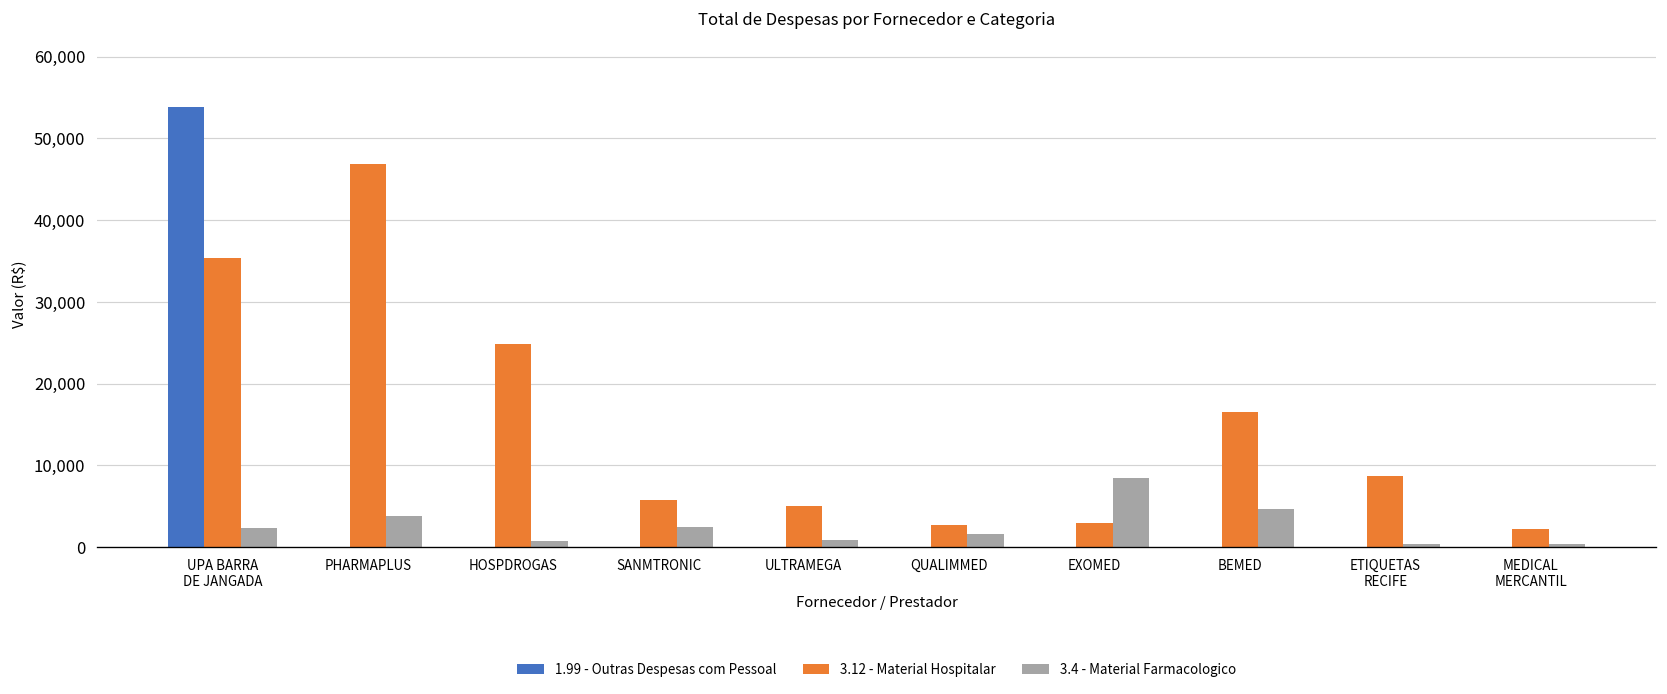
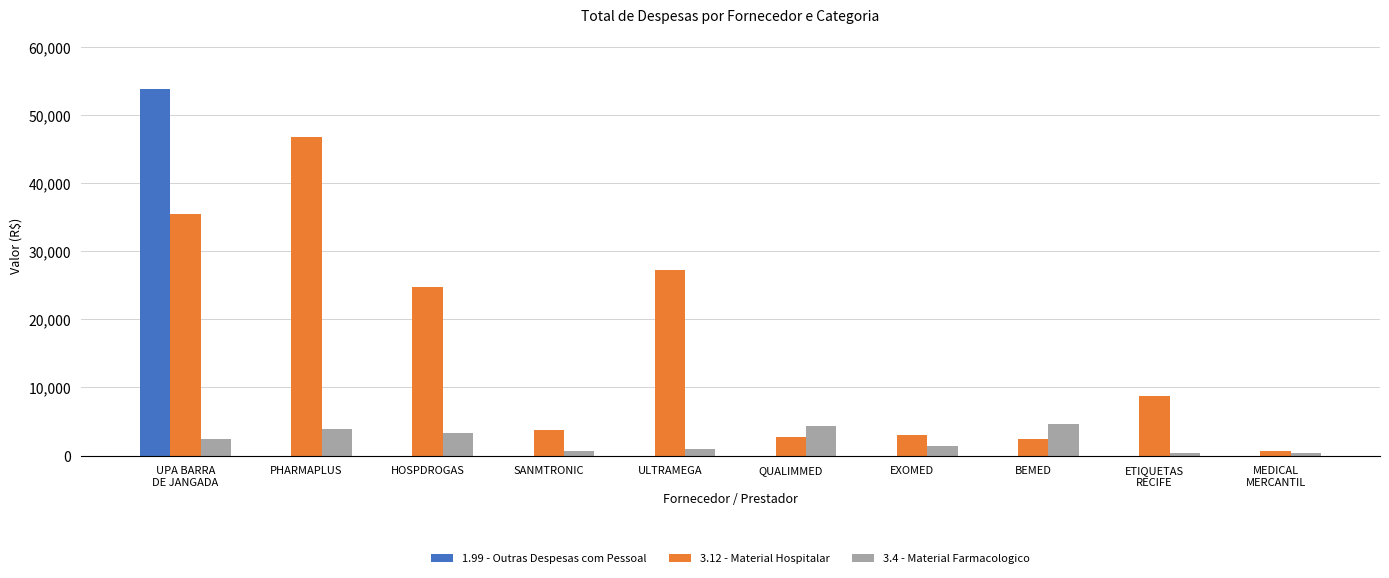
3.4 - Material Farmacologico, HOSPDROGAS: 1,000 -> 3,000
3.12 - Material Hospitalar, SANMTRONIC: 6,000 -> 4,000
3.4 - Material Farmacologico, SANMTRONIC: 2,000 -> 1,000
3.12 - Material Hospitalar, ULTRAMEGA: 5,000 -> 27,000
3.4 - Material Farmacologico, QUALIMMED: 2,000 -> 4,000
3.4 - Material Farmacologico, EXOMED: 8,000 -> 1,000
3.12 - Material Hospitalar, BEMED: 16,000 -> 3,000
3.12 - Material Hospitalar, MEDICAL MERCANTIL: 2,000 -> 1,000
